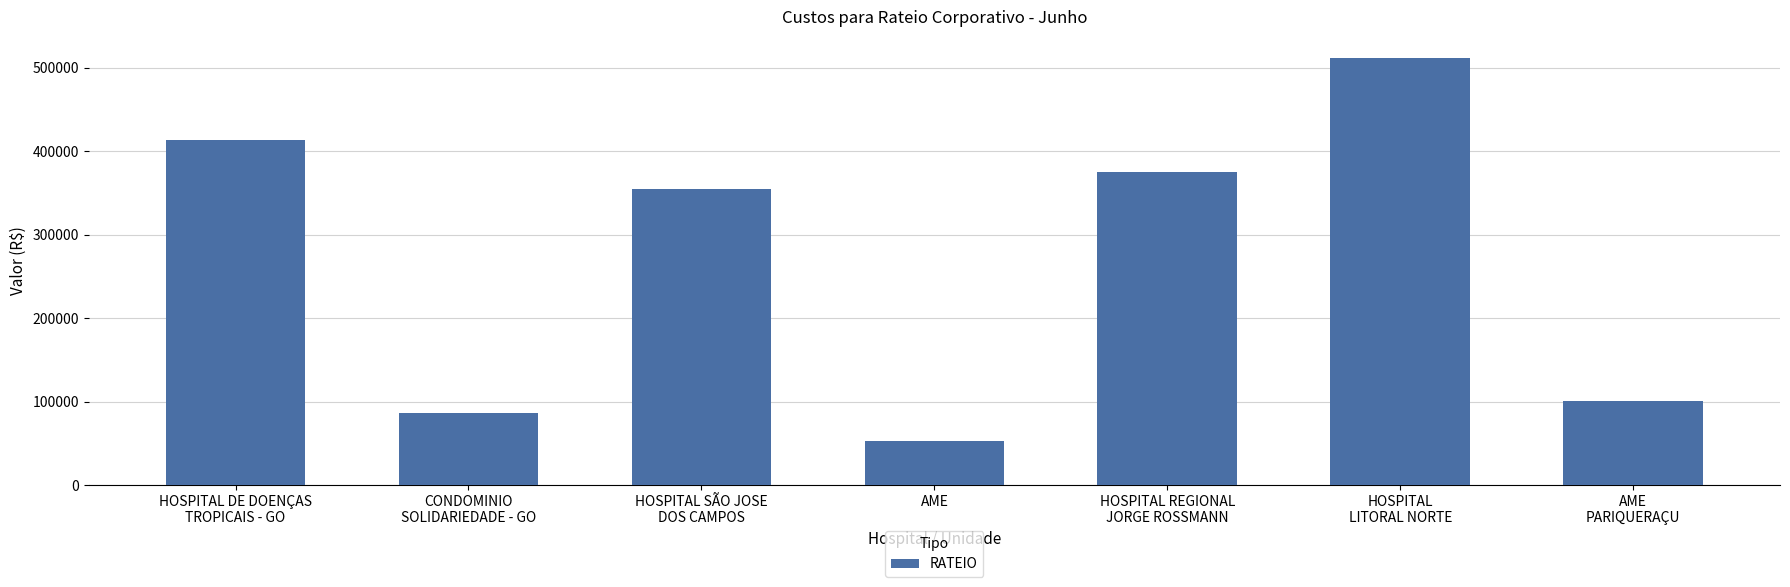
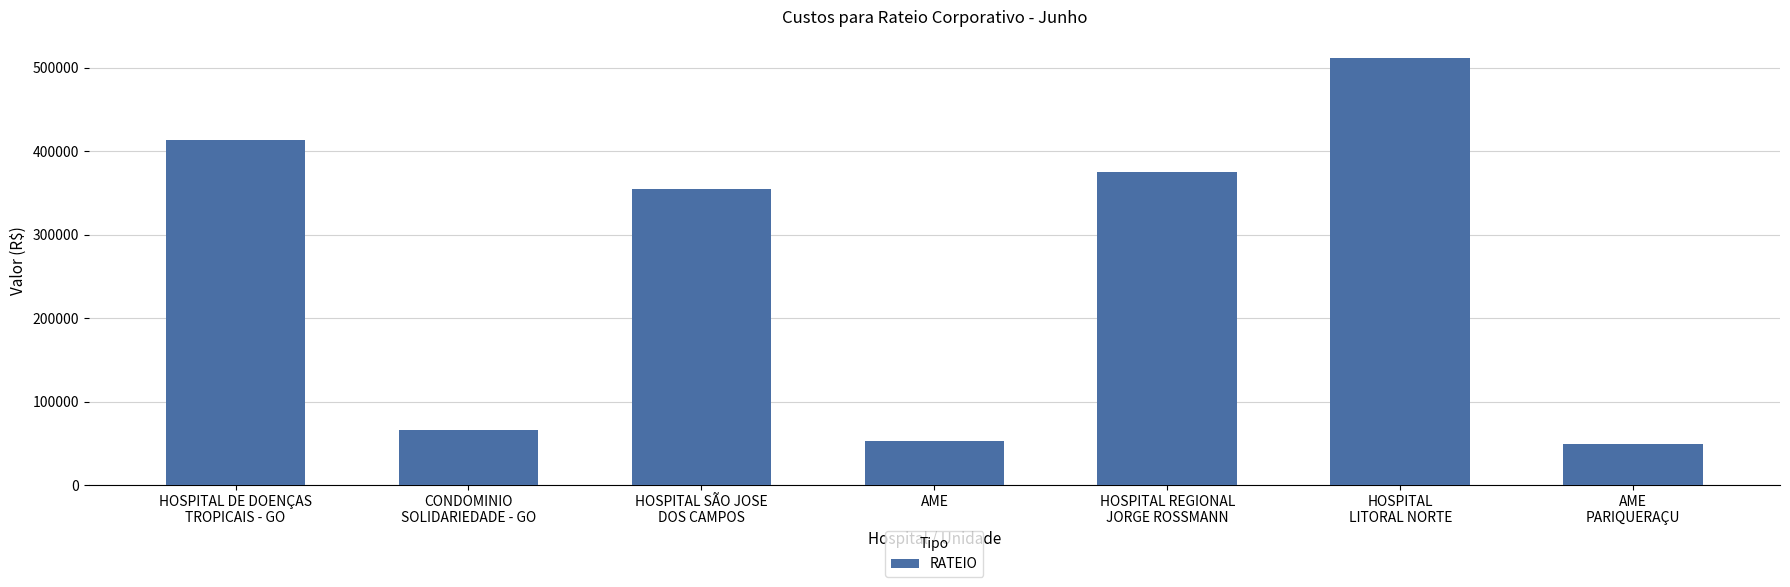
CONDOMINIO SOLIDARIEDADE - GO: 90000 -> 70000
AME PARIQUERAÇU: 100000 -> 50000
